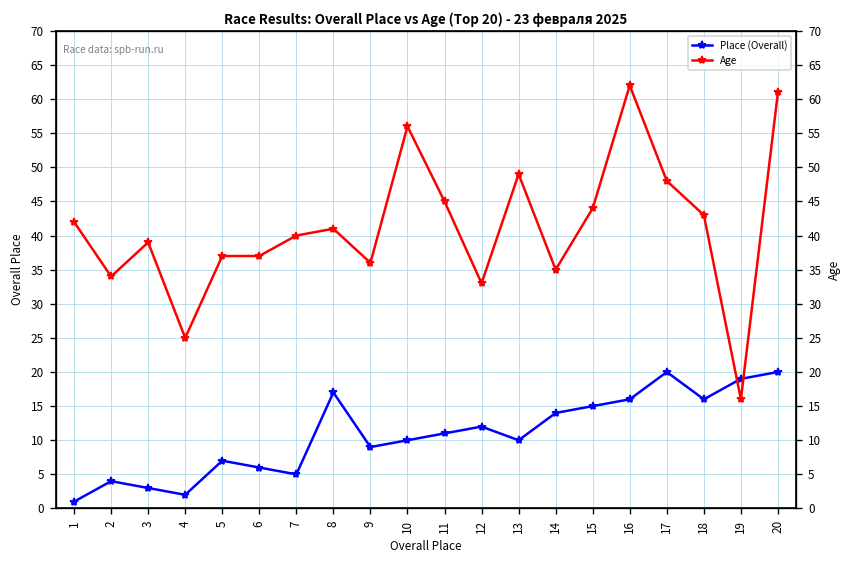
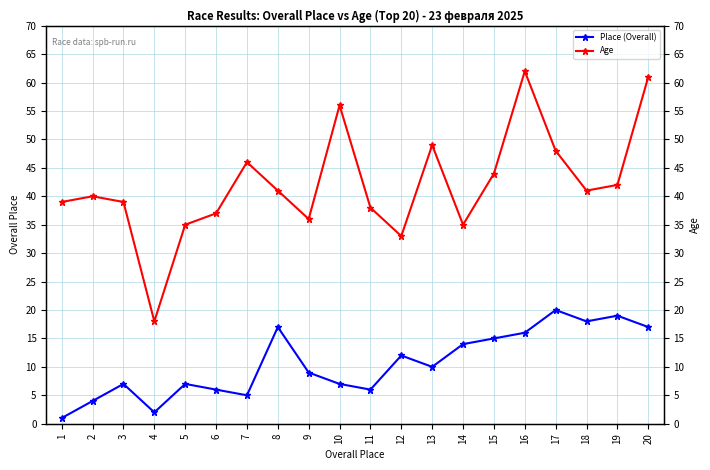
Age, 1: 42 -> 39
Age, 2: 34 -> 40
Place (Overall), 3: 3 -> 7
Age, 4: 25 -> 18
Age, 5: 37 -> 35
Age, 7: 40 -> 46
Place (Overall), 10: 10 -> 7
Place (Overall), 11: 11 -> 6
Age, 11: 45 -> 38
Place (Overall), 18: 16 -> 18
Age, 18: 43 -> 41
Age, 19: 16 -> 42
Place (Overall), 20: 20 -> 17
